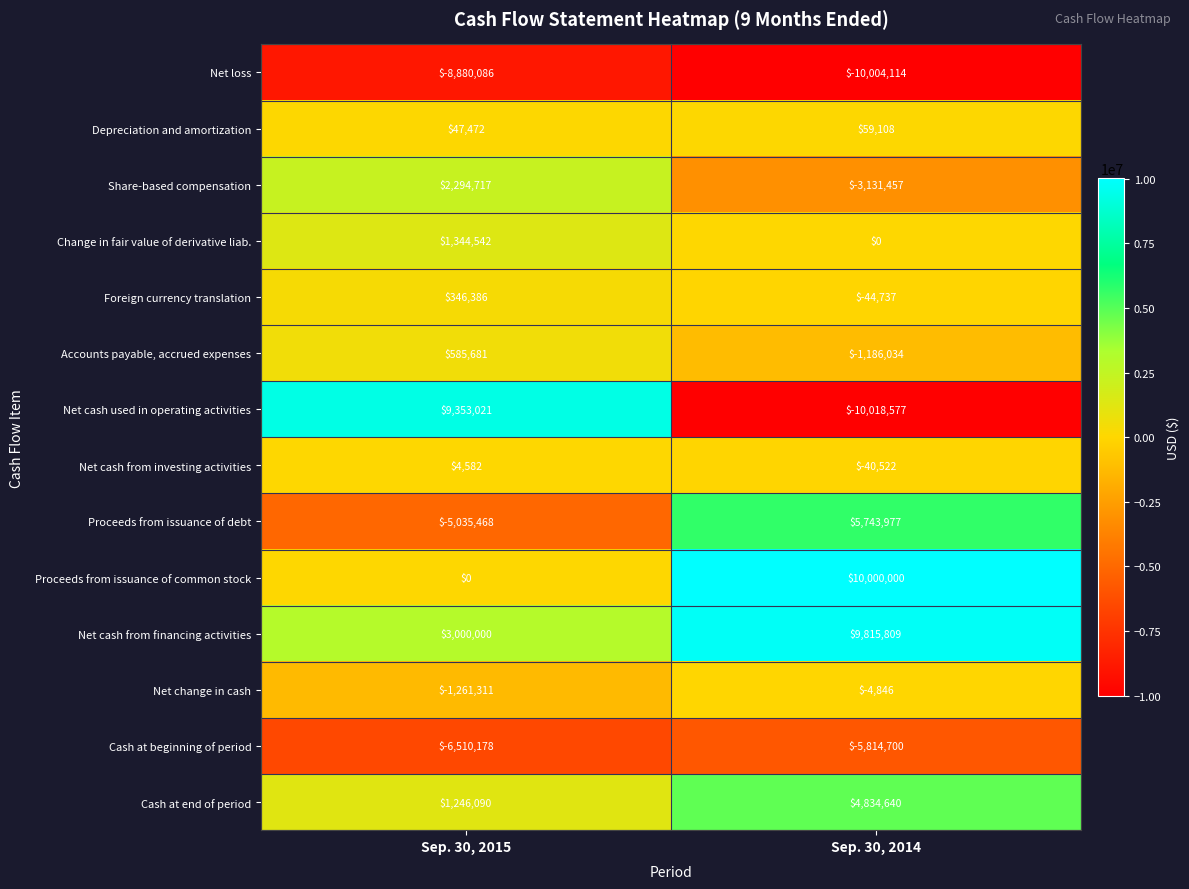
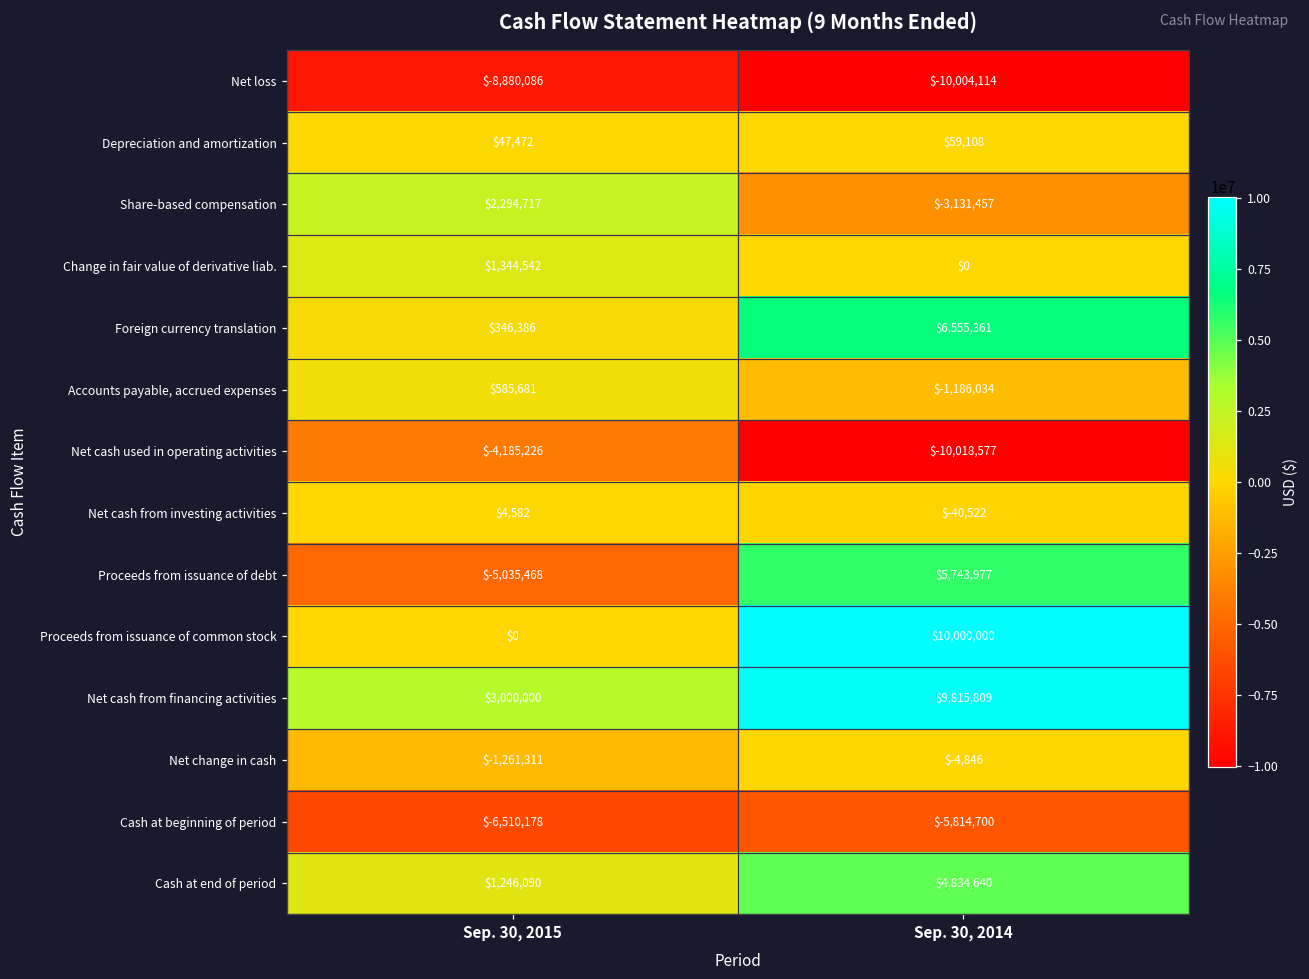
Foreign currency translation, Sep. 30, 2014: $-44,737 -> $6,555,361
Net cash used in operating activities, Sep. 30, 2015: $9,353,021 -> $-4,185,226
